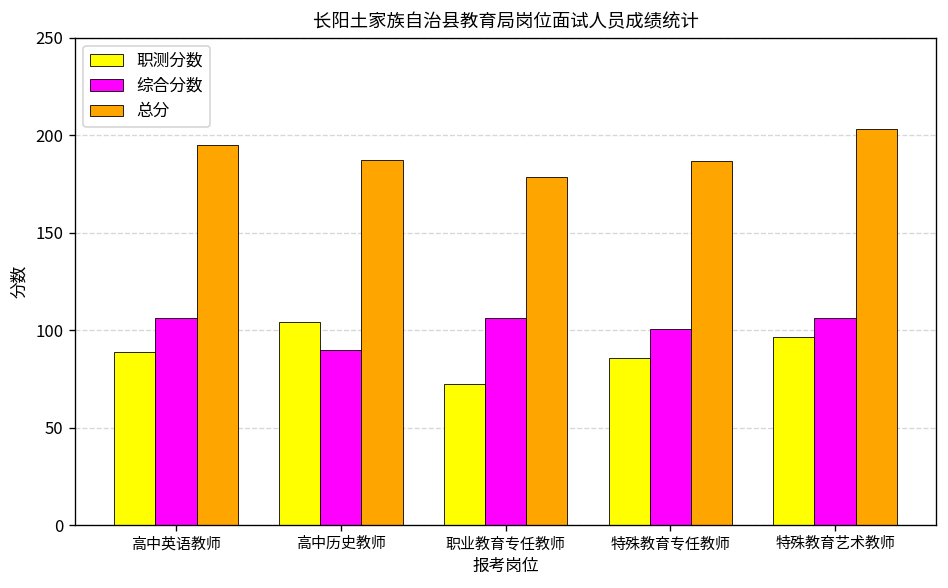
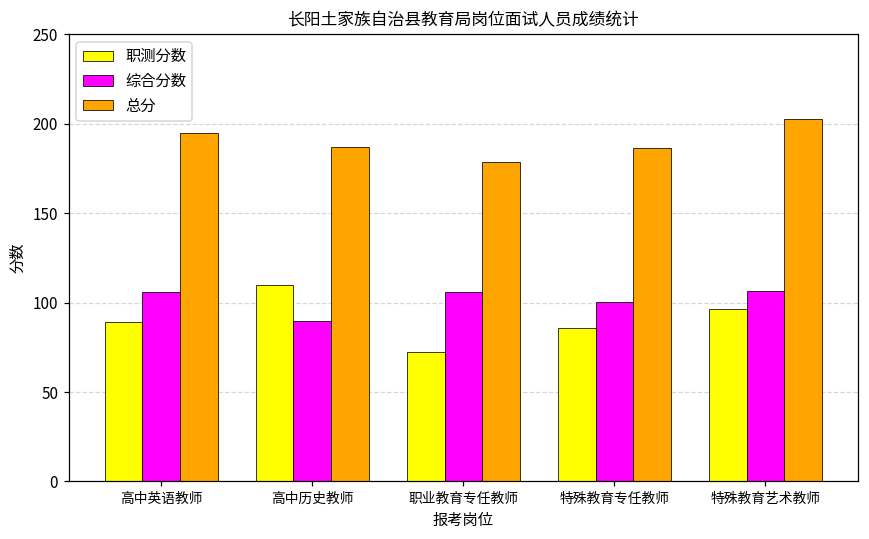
职测分数, 高中历史教师: 104 -> 110
